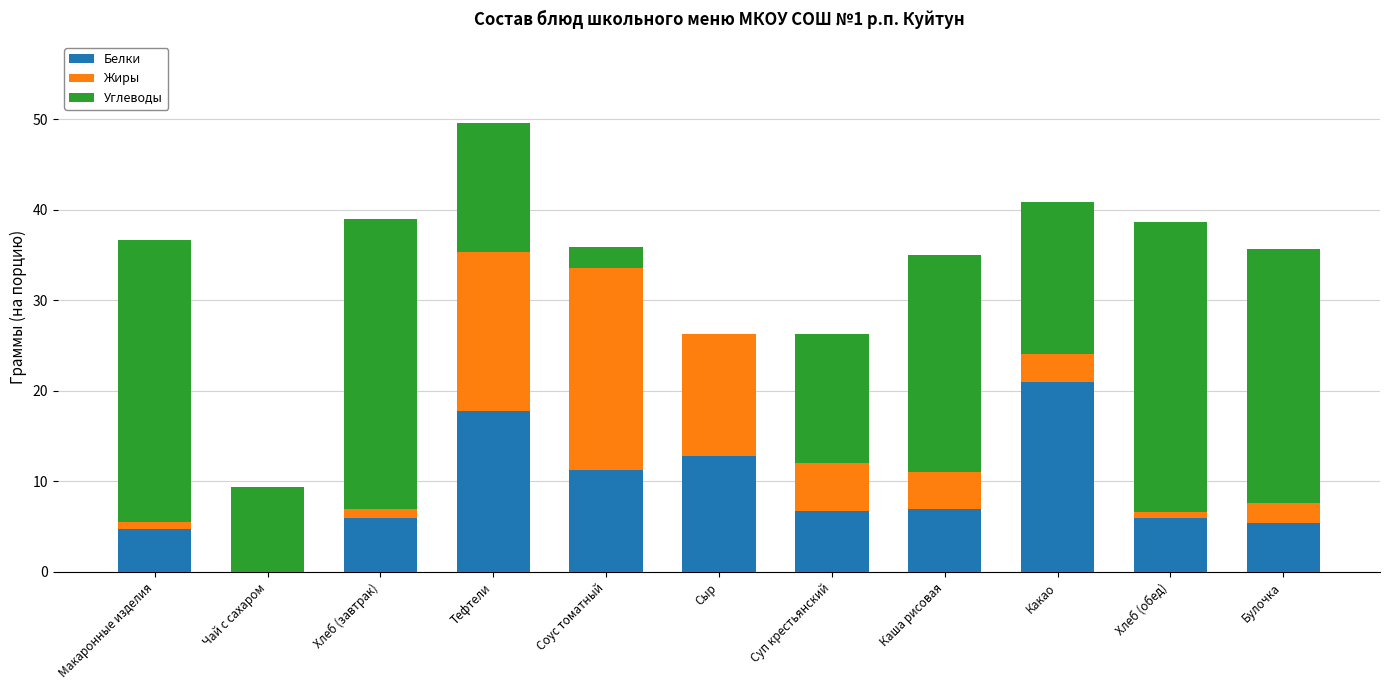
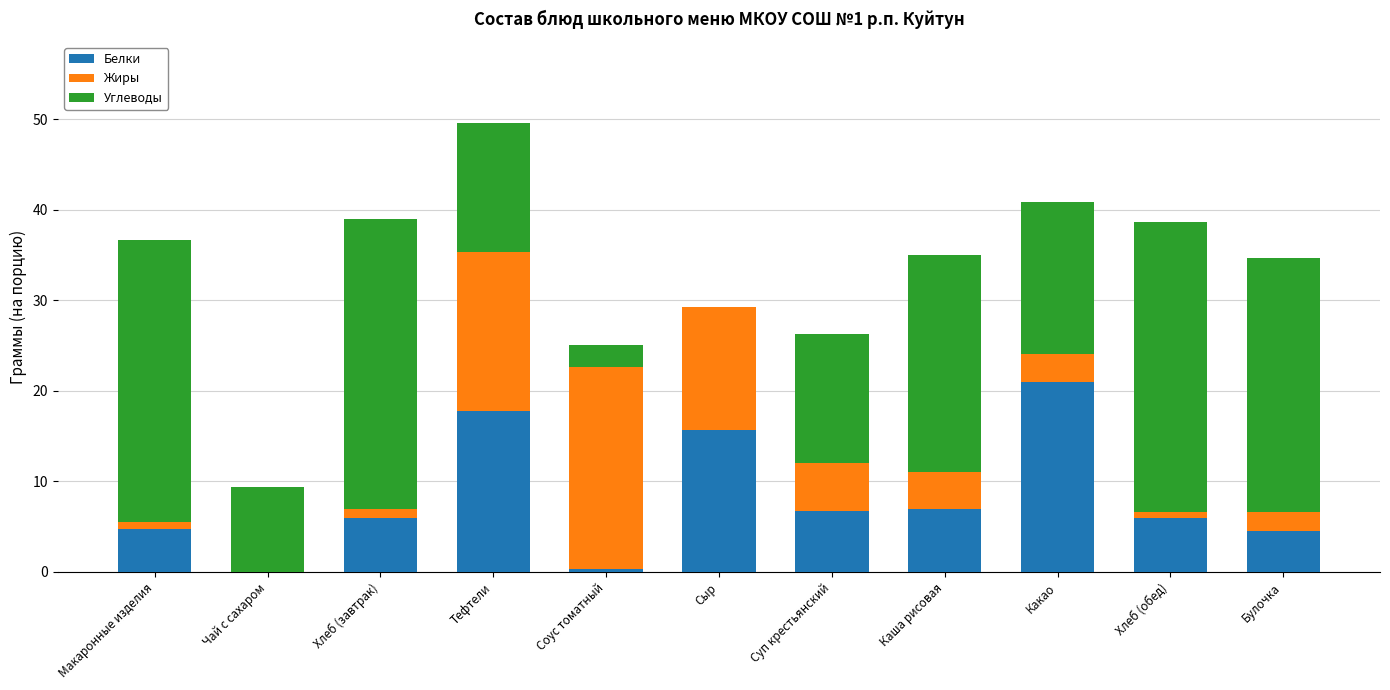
Белки, Соус томатный: 11 -> 0
Белки, Сыр: 13 -> 16
Белки, Булочка: 5 -> 4
